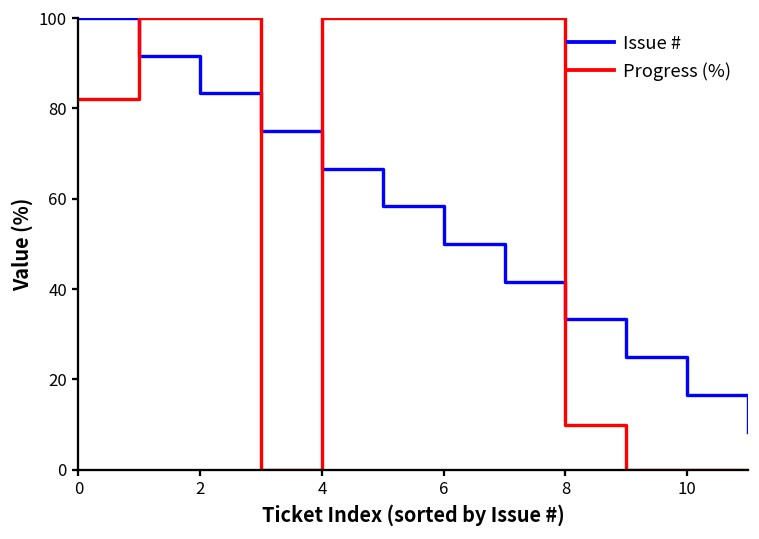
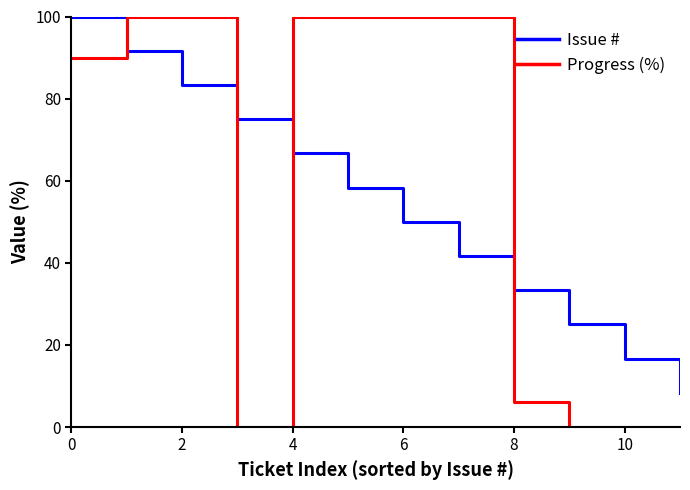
Progress (%), 0: 82 -> 90
Progress (%), 8: 10 -> 6
